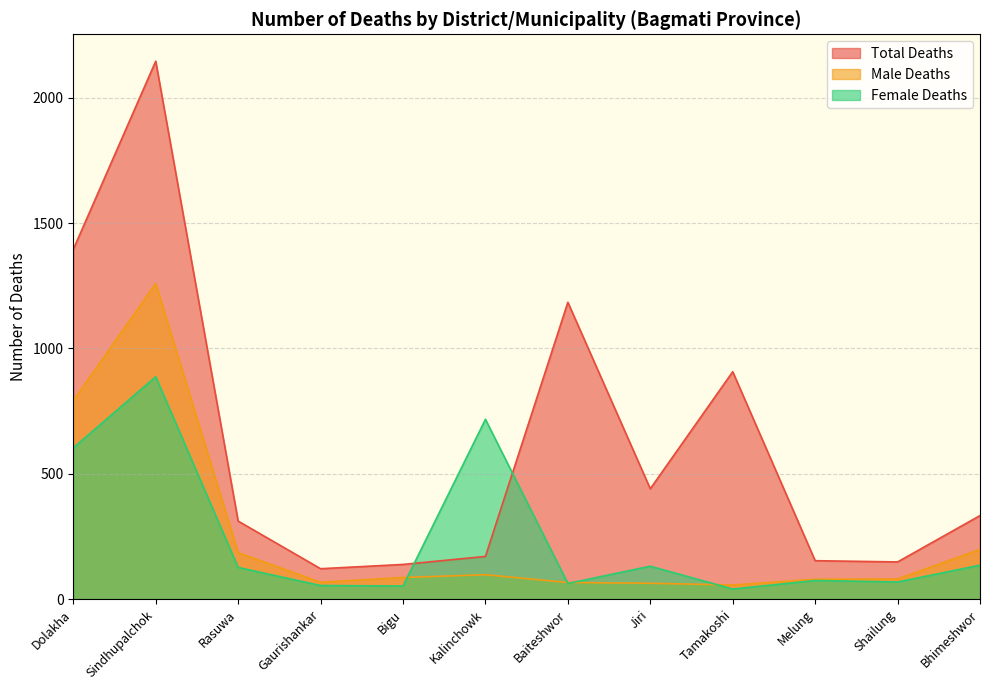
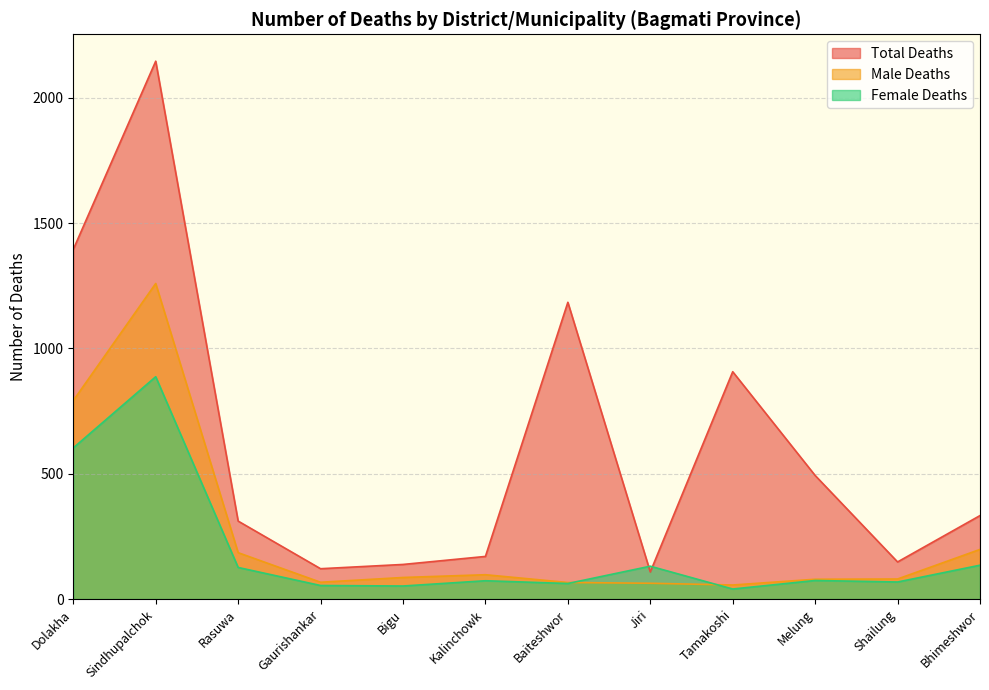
Female Deaths, Kalinchowk: 720 -> 70
Total Deaths, Jiri: 440 -> 110
Total Deaths, Melung: 150 -> 490
